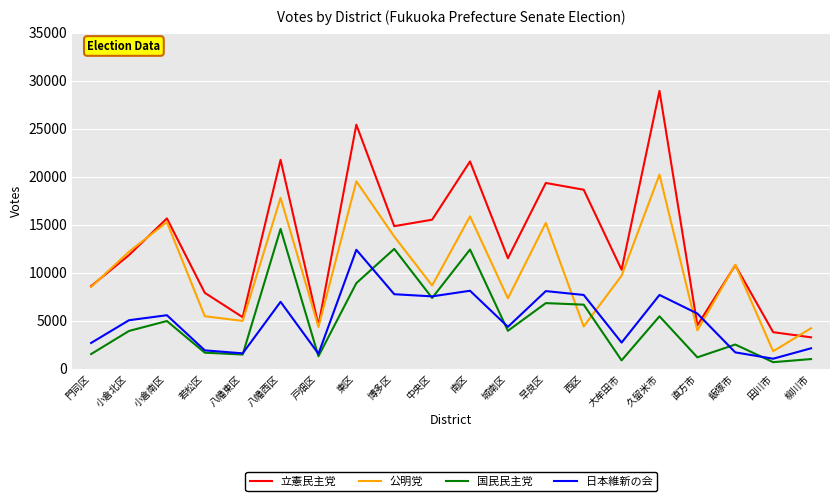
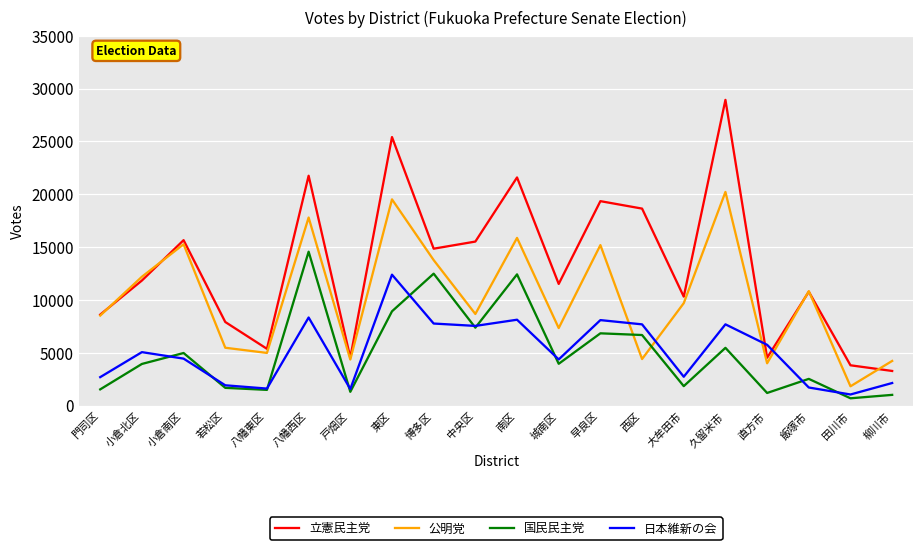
日本維新の会, 小倉南区: 6000 -> 4000
日本維新の会, 八幡西区: 7000 -> 8000
国民民主党, 大牟田市: 1000 -> 2000
